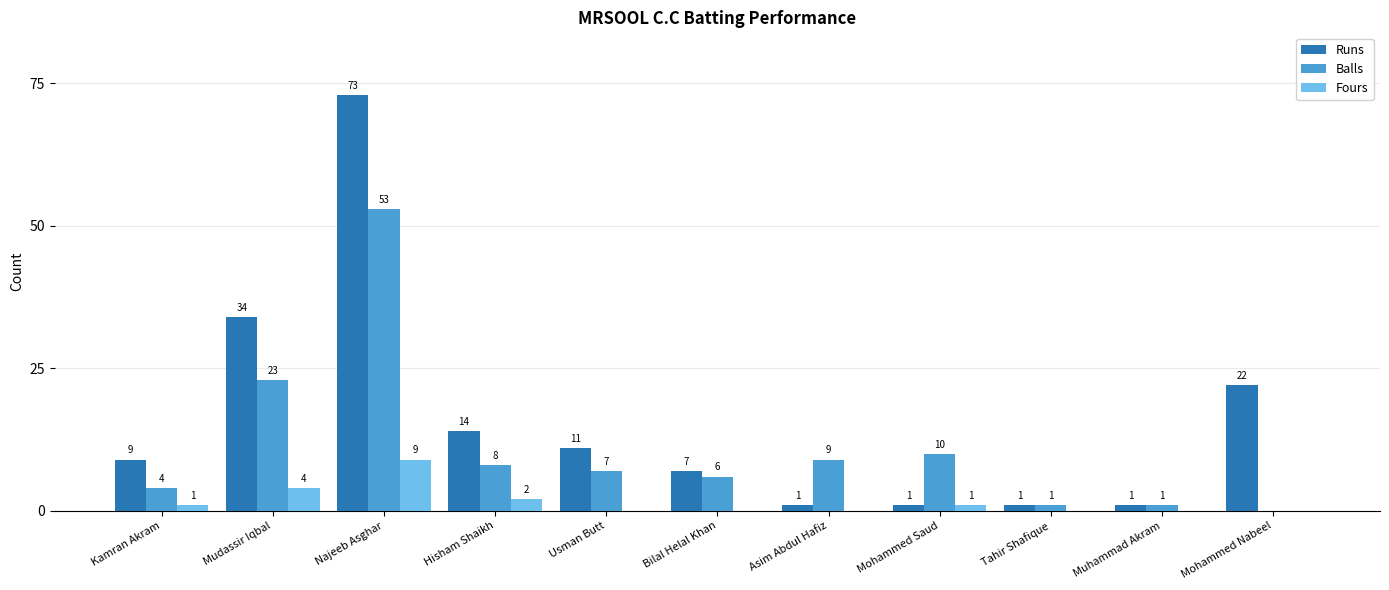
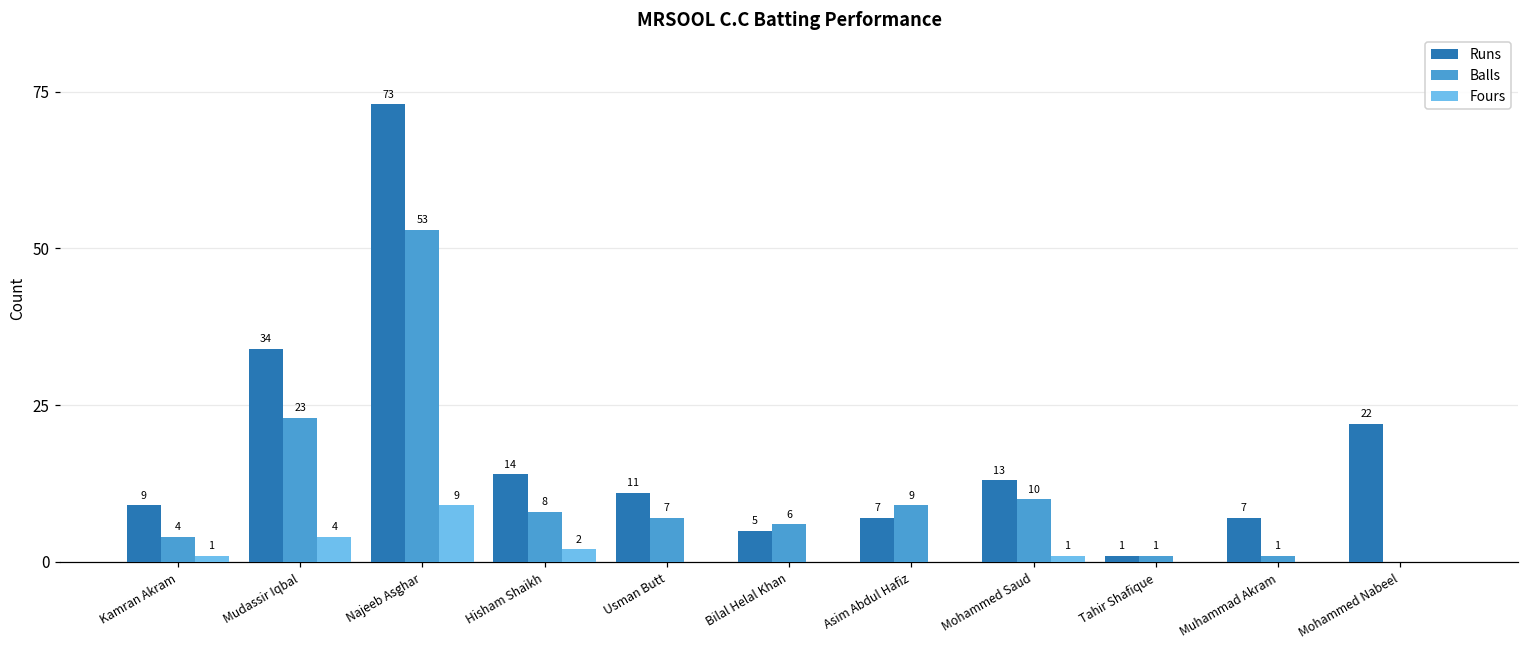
Runs, Bilal Helal Khan: 7 -> 5
Runs, Asim Abdul Hafiz: 1 -> 7
Runs, Mohammed Saud: 1 -> 13
Runs, Muhammad Akram: 1 -> 7
